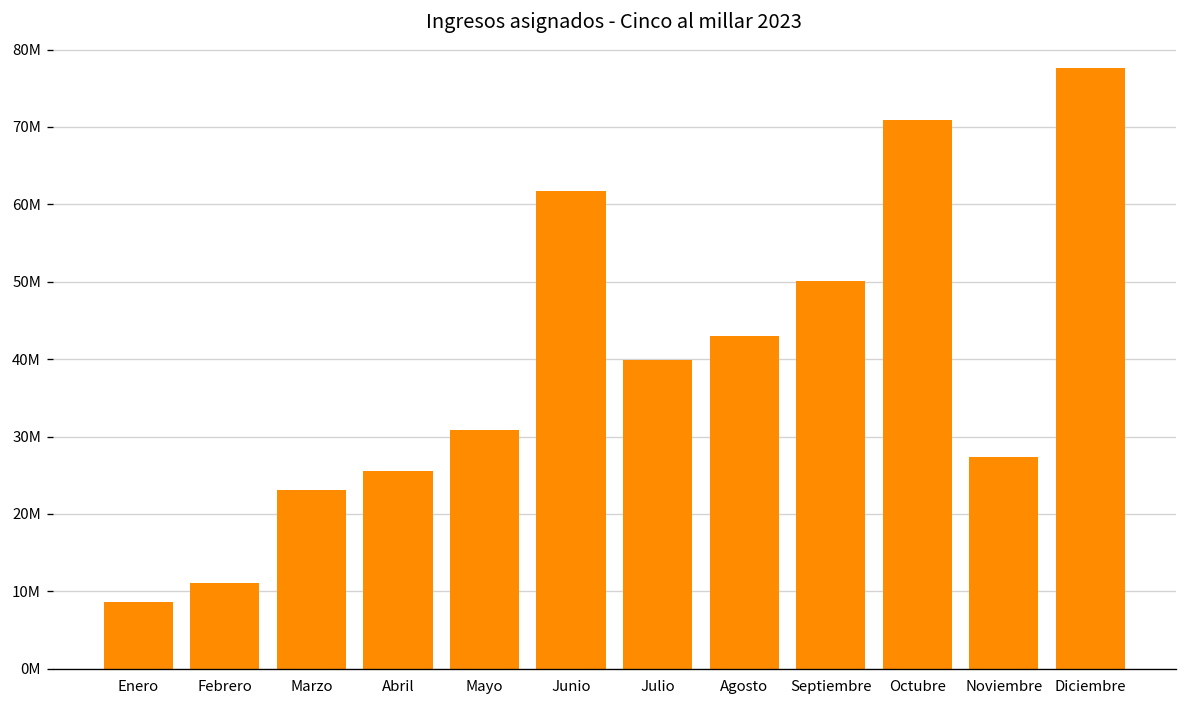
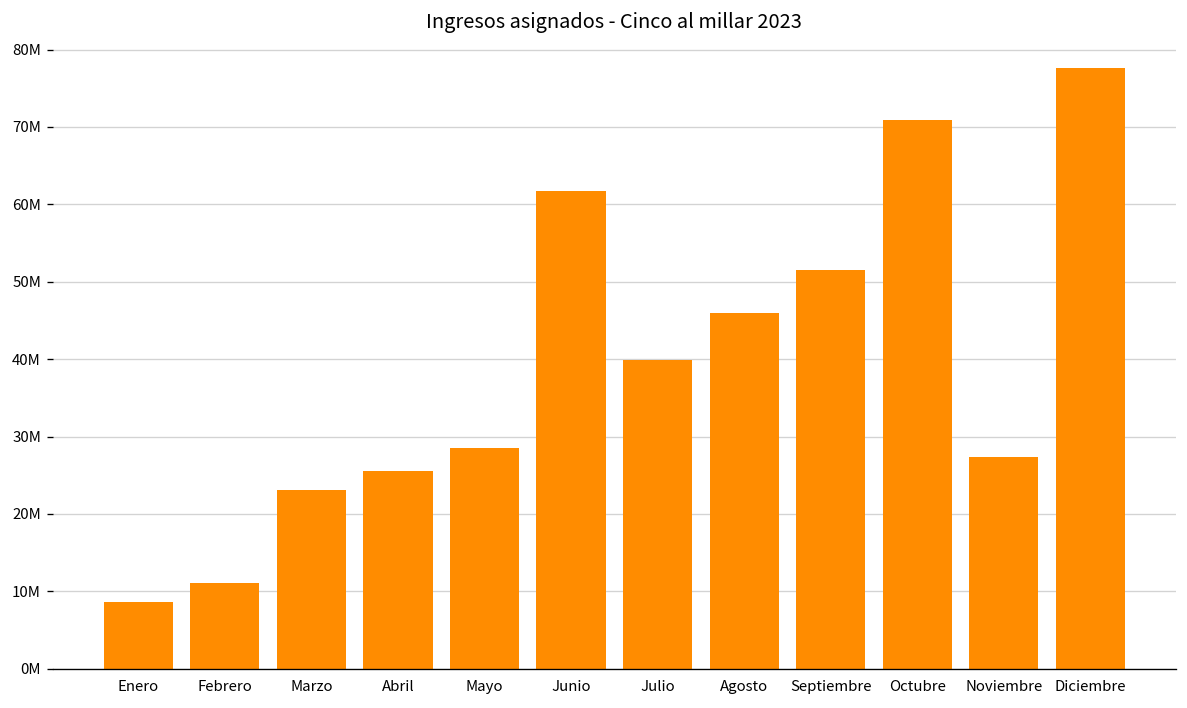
Mayo: 31000000 -> 28000000
Agosto: 43000000 -> 46000000
Septiembre: 50000000 -> 51000000
